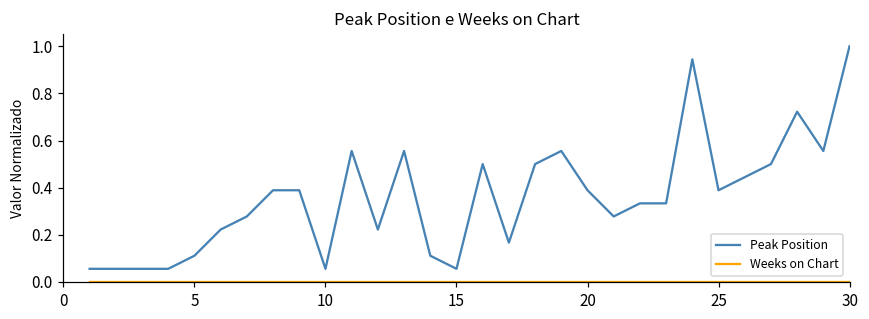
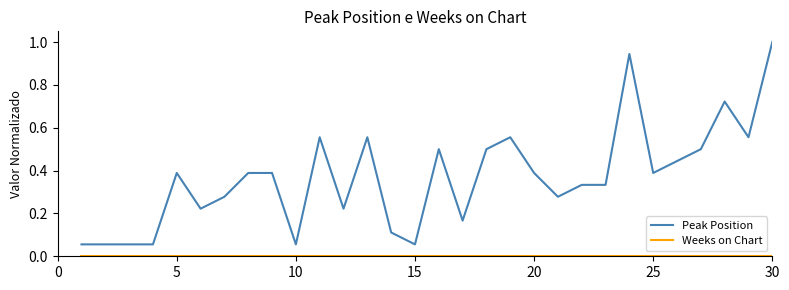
Peak Position, 5: 0.11 -> 0.39
